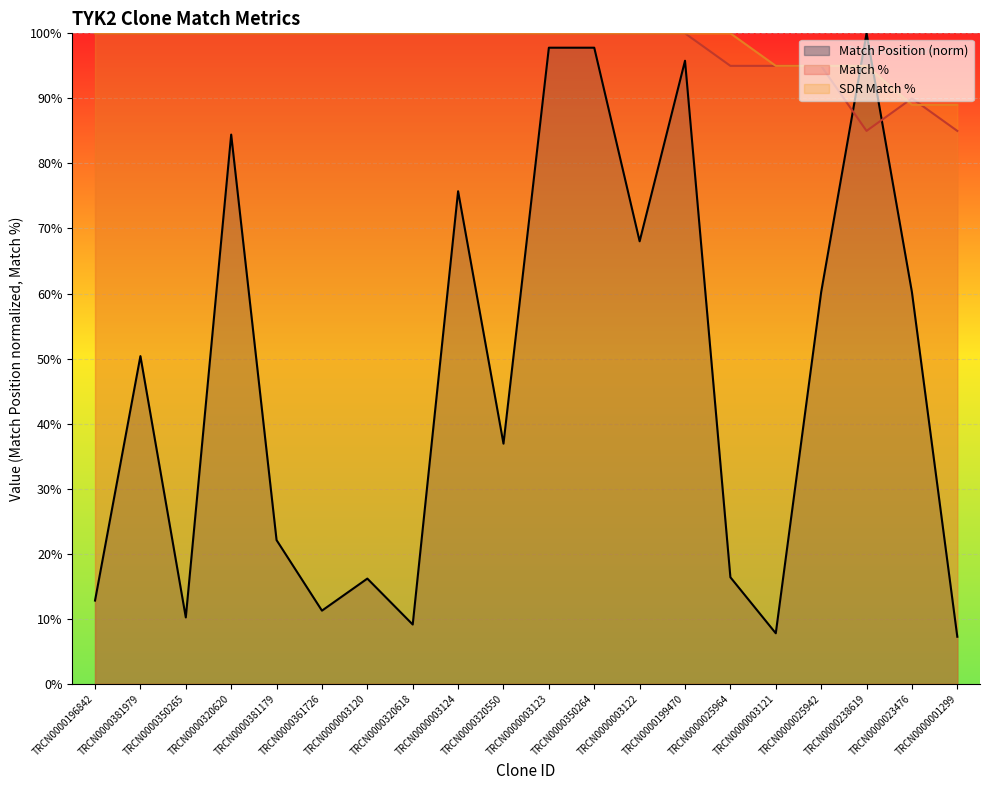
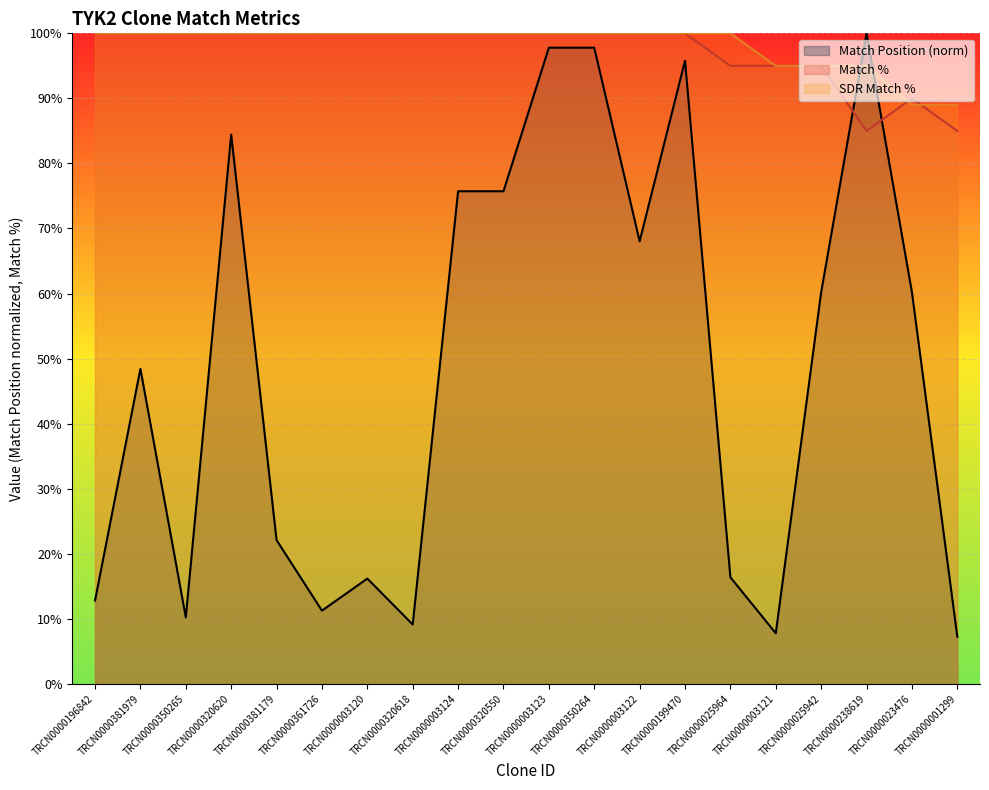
Match Position (norm), TRCN0000381979: 50% -> 48%
Match Position (norm), TRCN0000320550: 37% -> 76%
